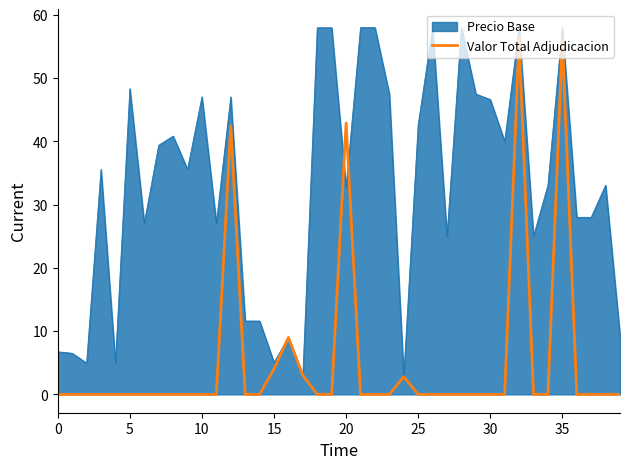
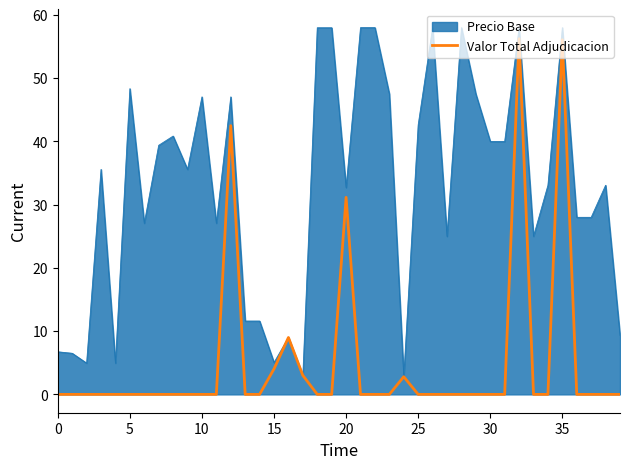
Valor Total Adjudicacion, 20: 43 -> 31
Precio Base, 30: 47 -> 40
